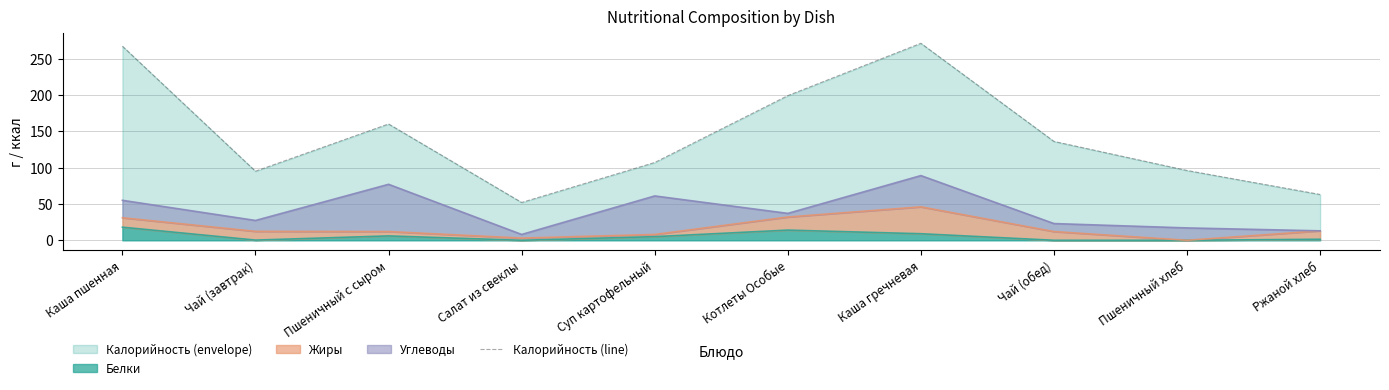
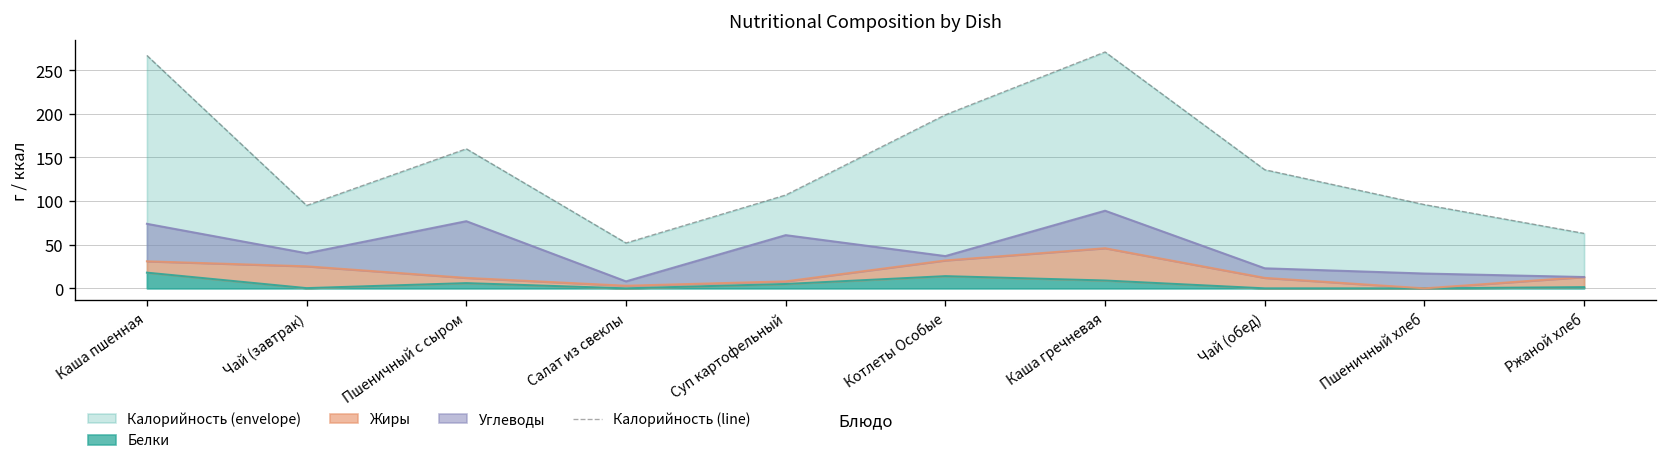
Углеводы, Каша пшенная: 20 -> 40
Жиры, Чай (завтрак): 10 -> 30
